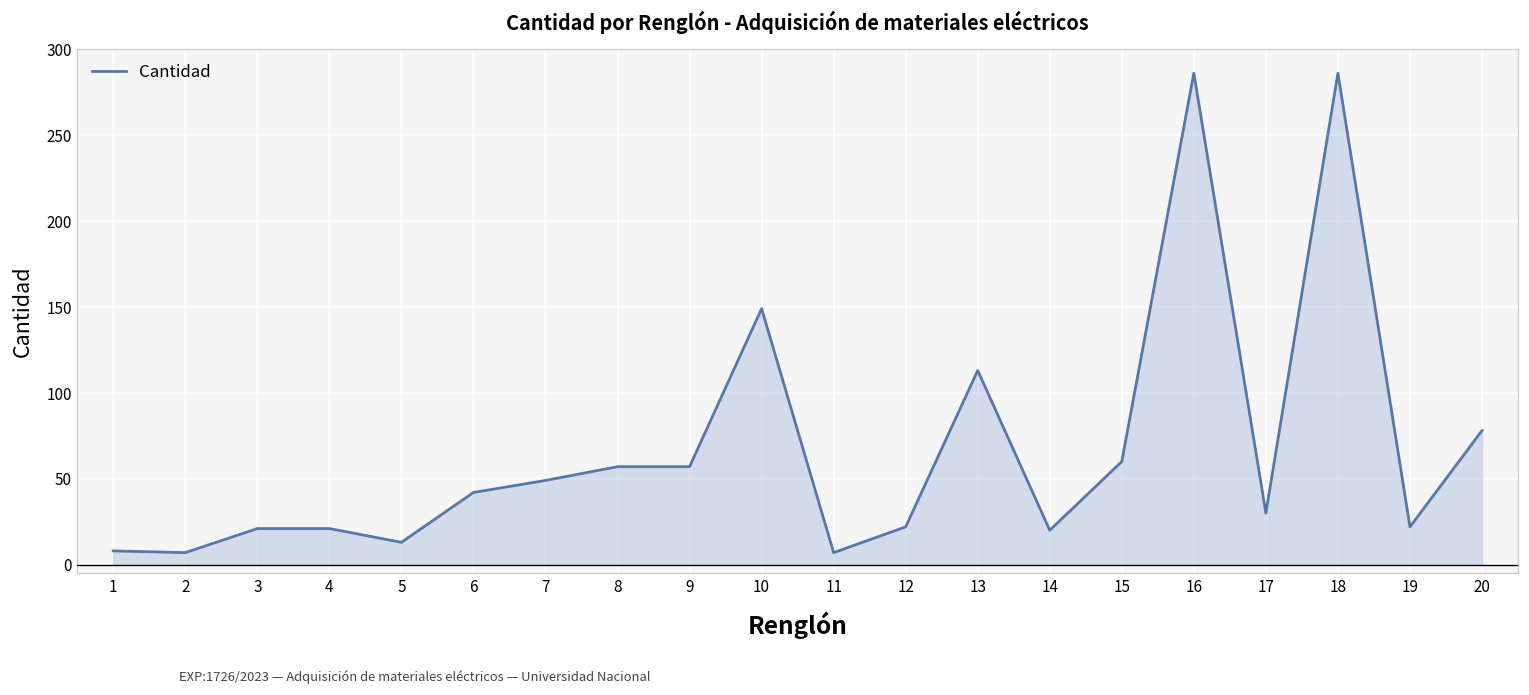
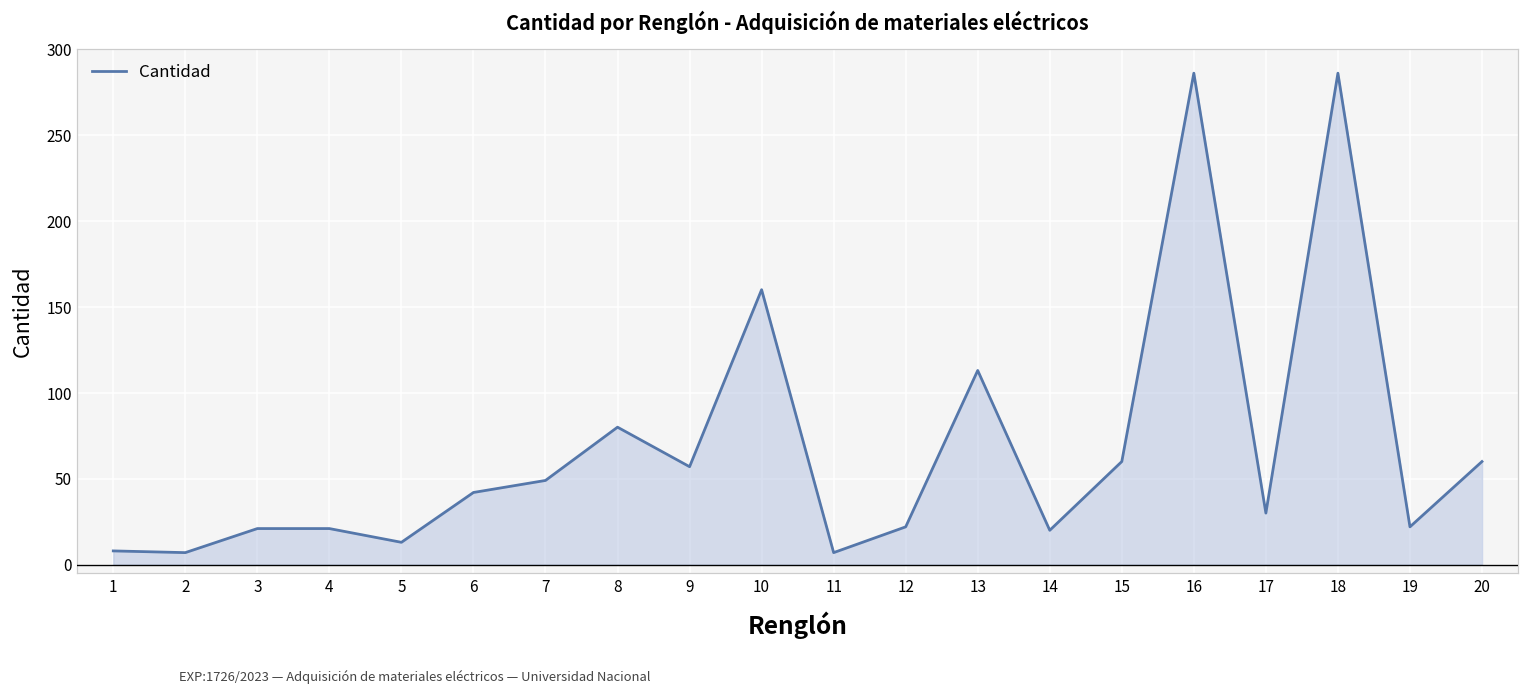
8: 57 -> 80
10: 149 -> 160
20: 78 -> 60
